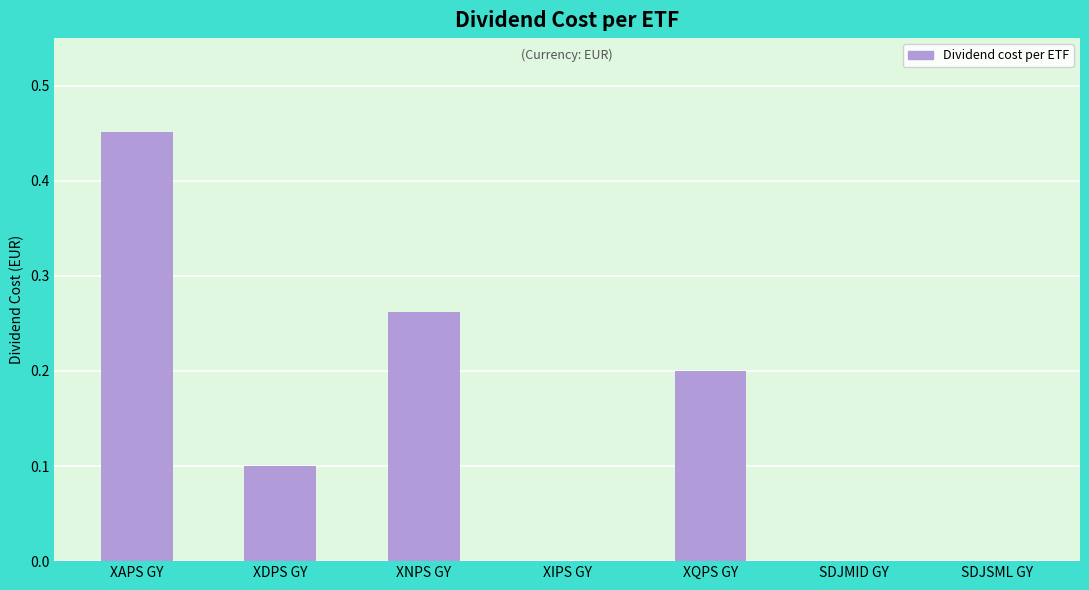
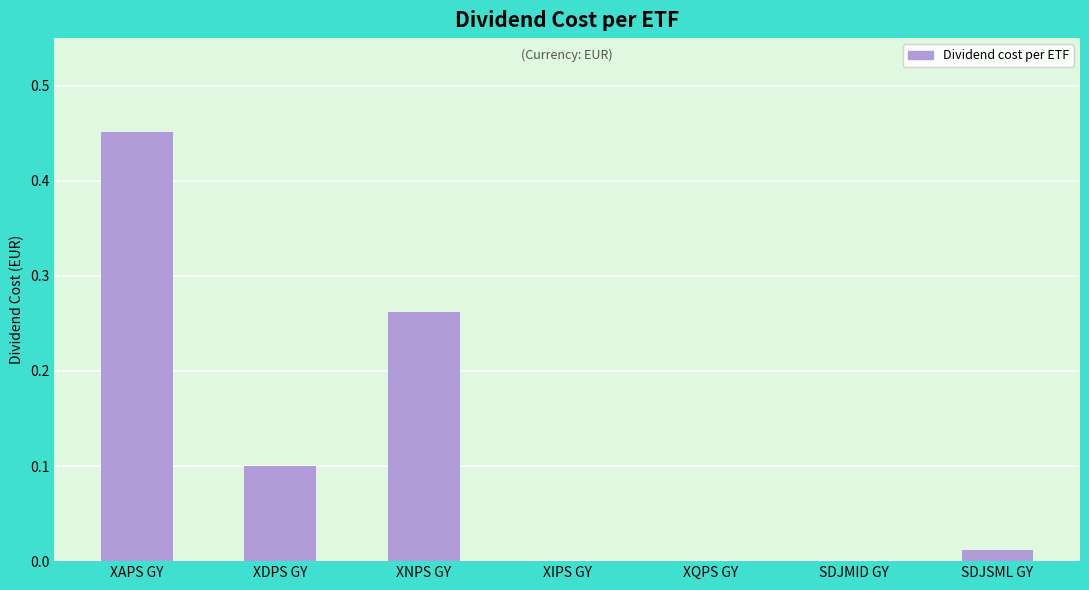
XQPS GY: 0.2 -> 0.0
SDJSML GY: 0.00 -> 0.01
